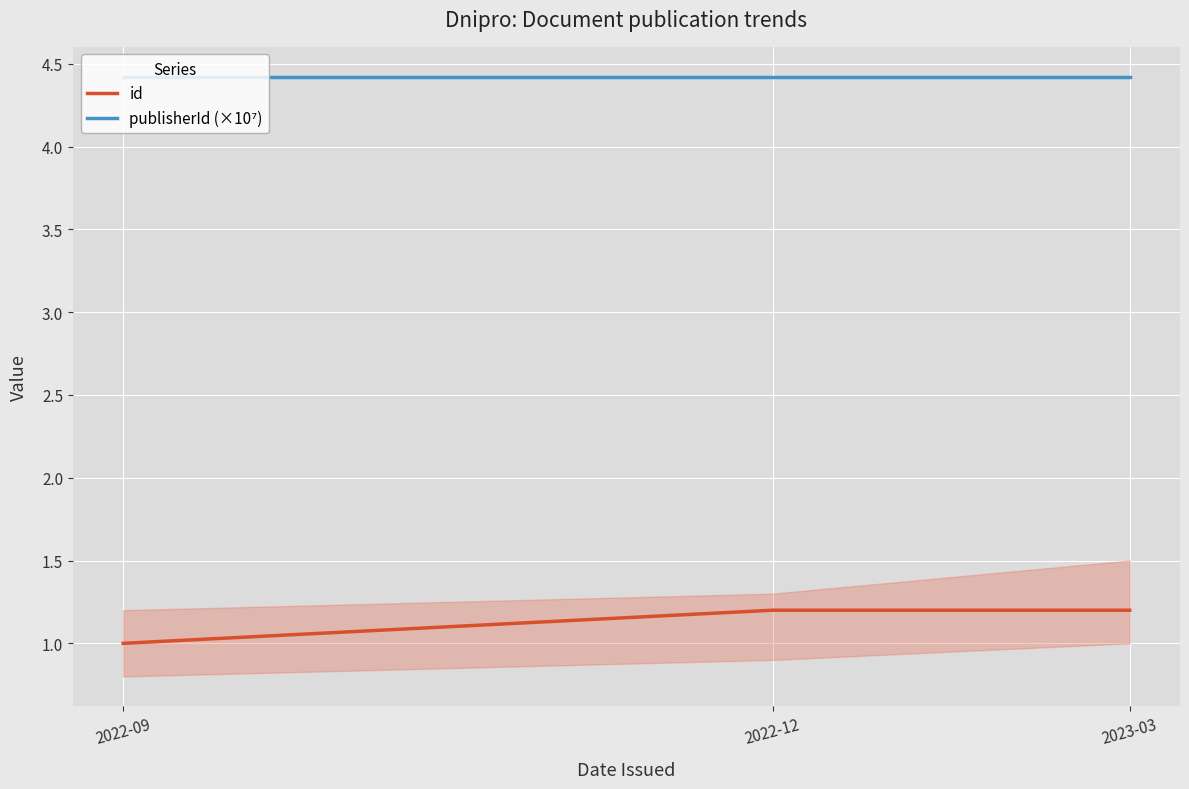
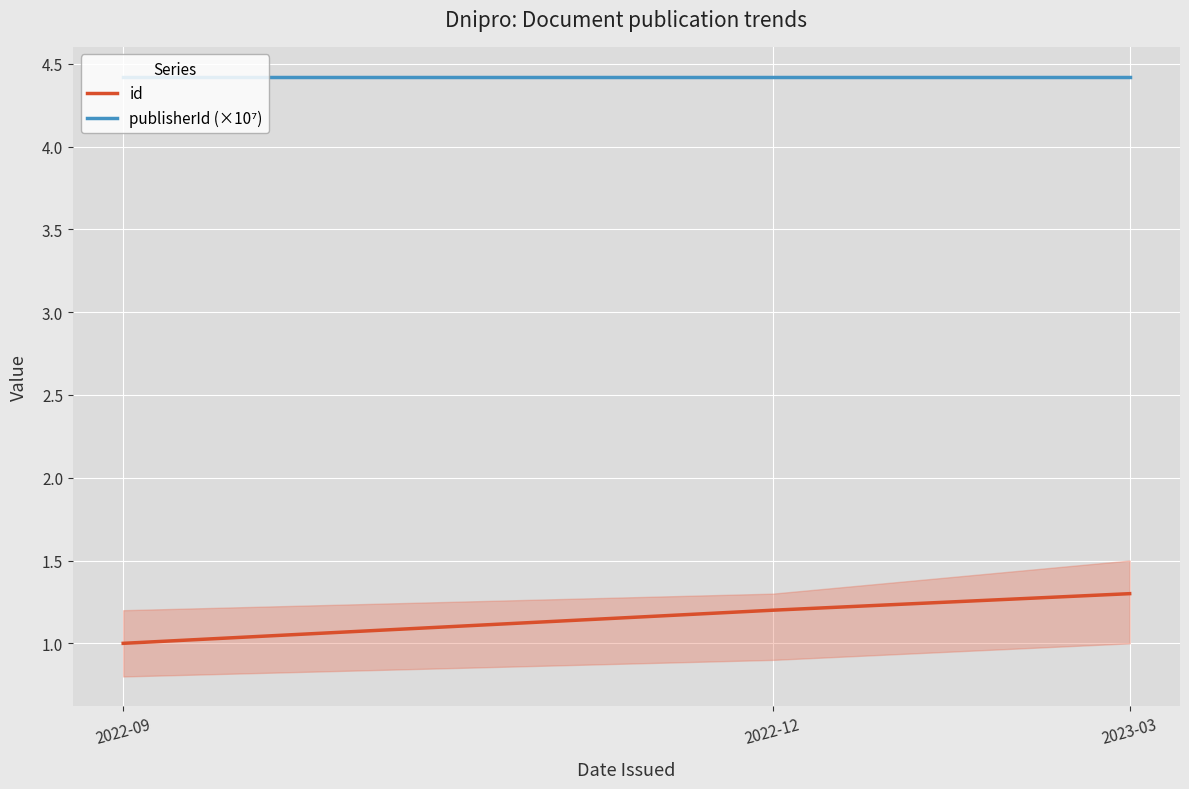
id, 2023-03: 1.2 -> 1.3
